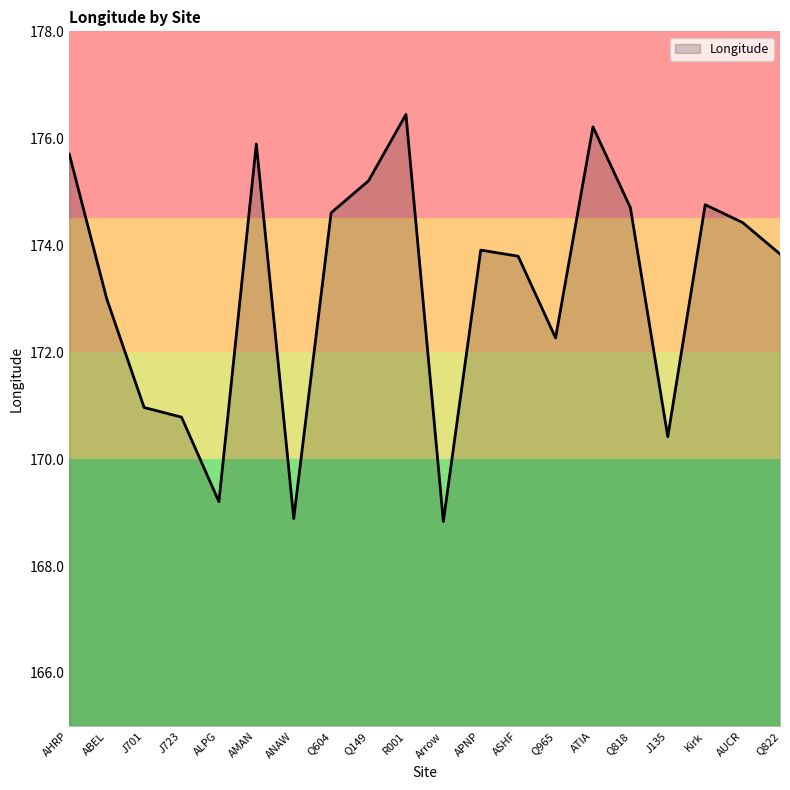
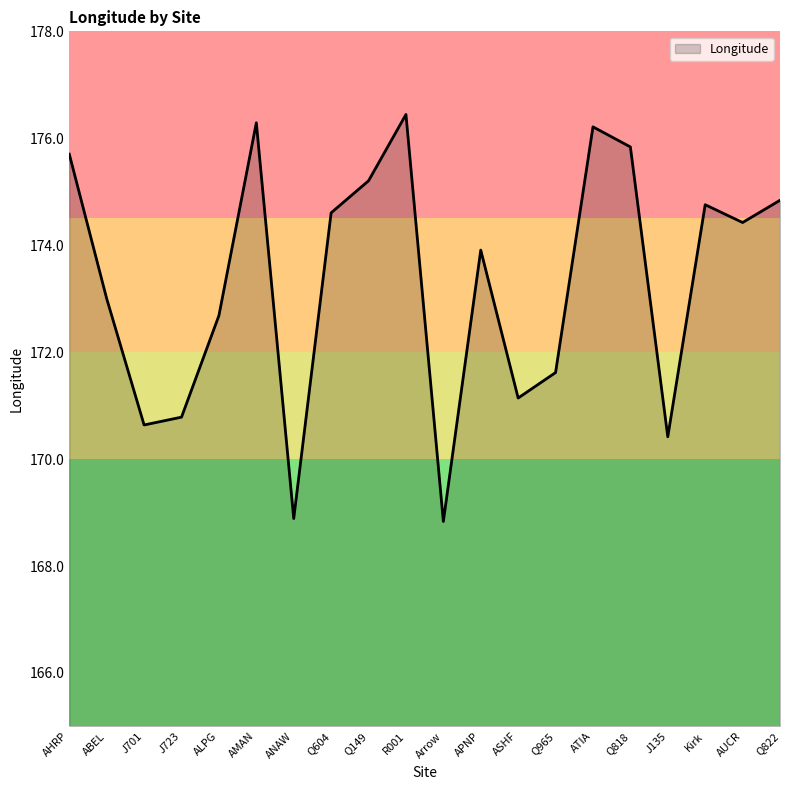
J701: 171.0 -> 170.6
ALPG: 169.2 -> 172.7
AMAN: 175.9 -> 176.3
ASHF: 173.8 -> 171.1
Q965: 172.3 -> 171.6
Q818: 174.7 -> 175.8
Q822: 173.8 -> 174.8
